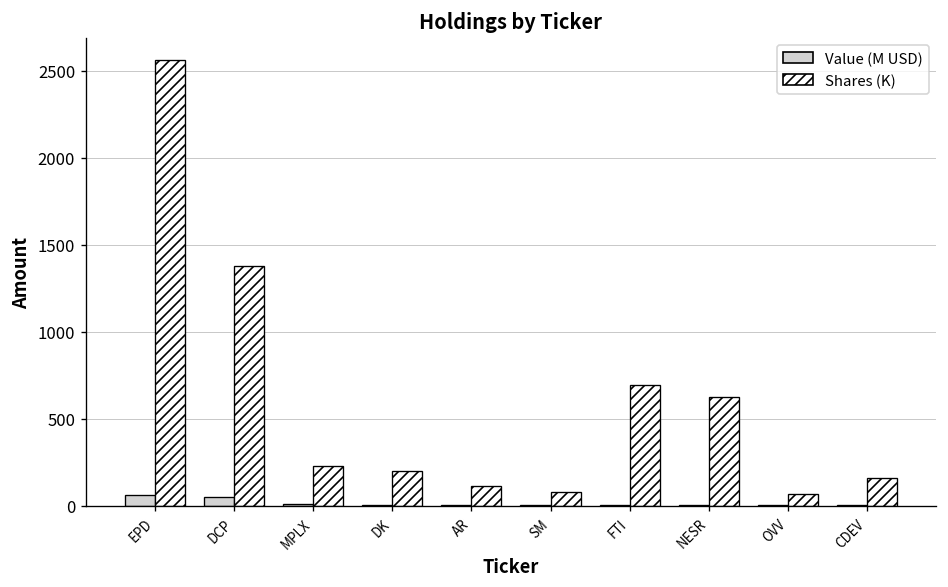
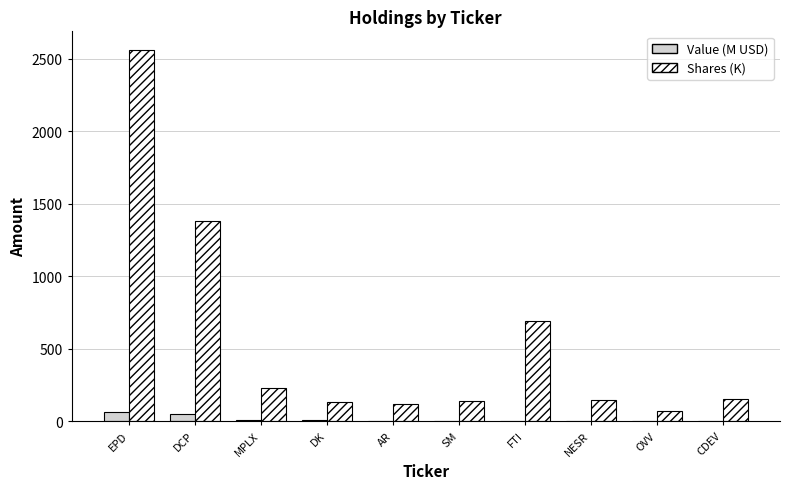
Shares (K), DK: 200 -> 130
Shares (K), SM: 80 -> 140
Shares (K), NESR: 630 -> 140
